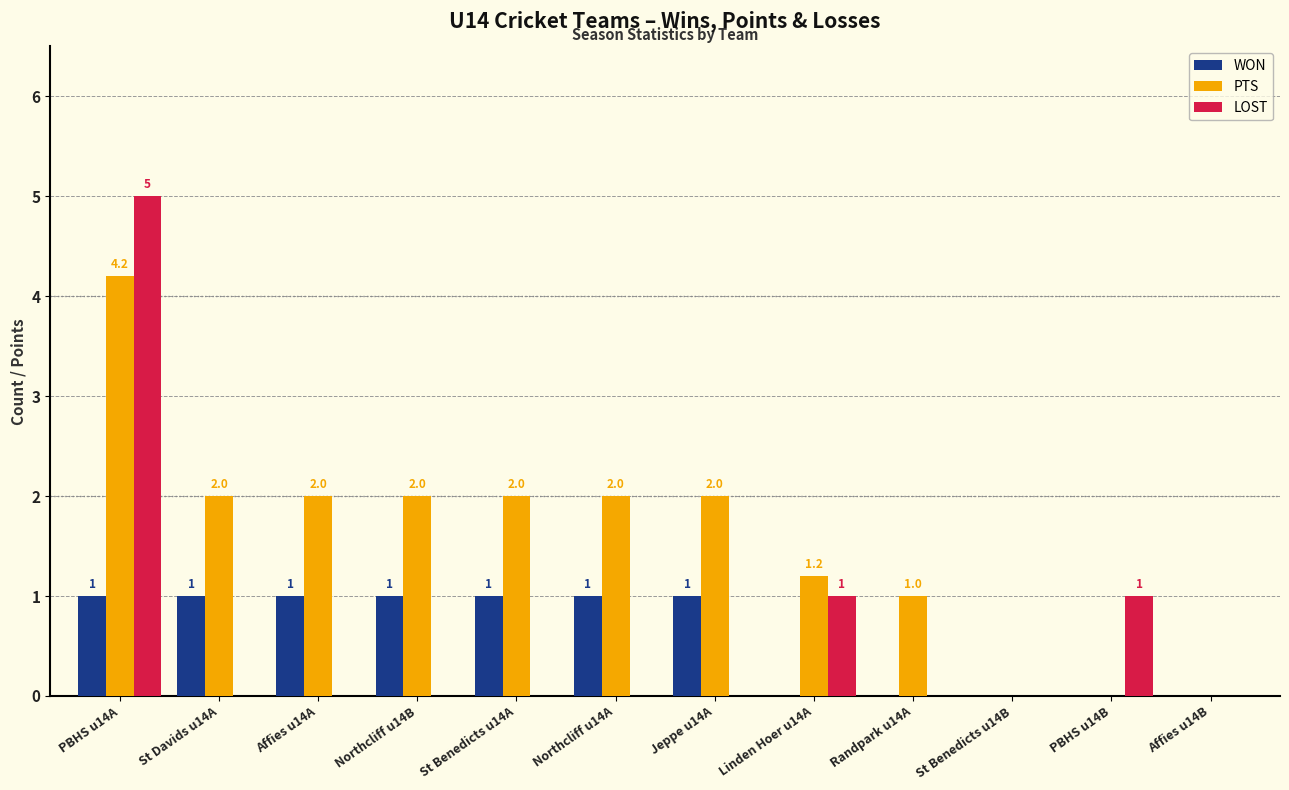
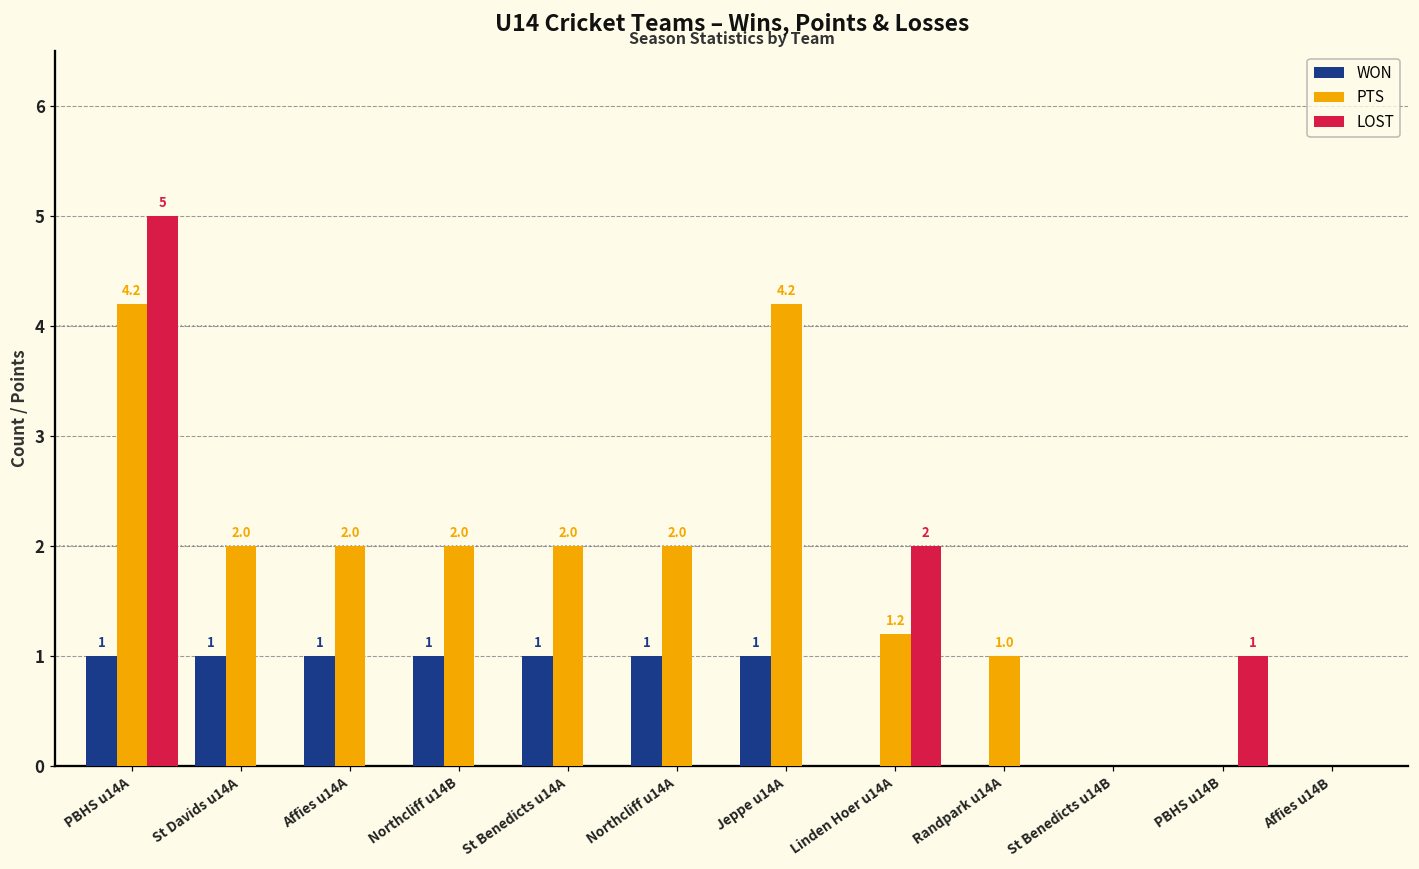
PTS, Jeppe u14A: 2.0 -> 4.2
LOST, Linden Hoer u14A: 1 -> 2
